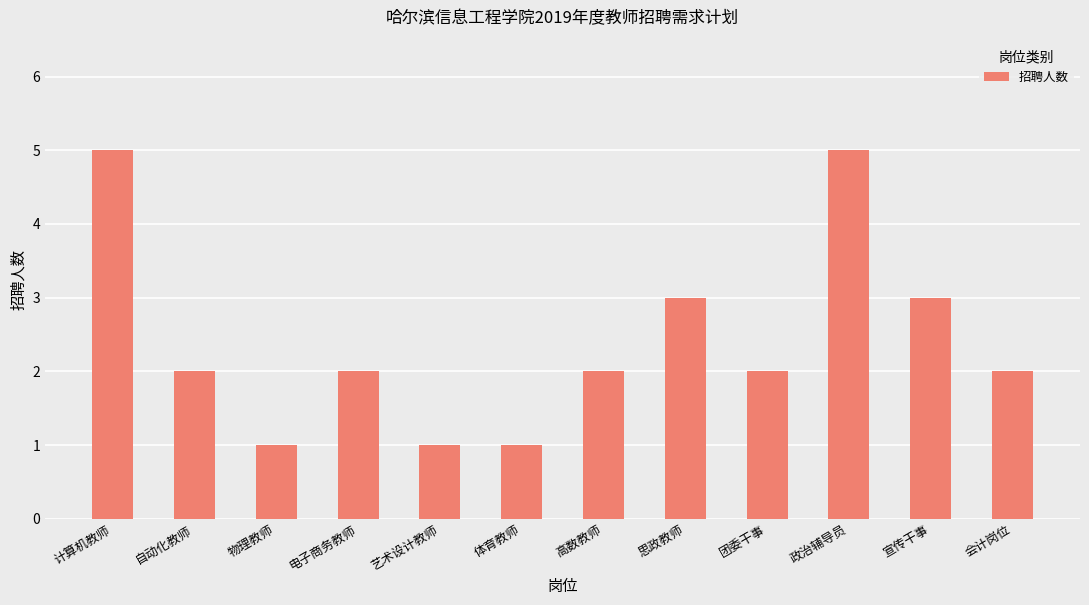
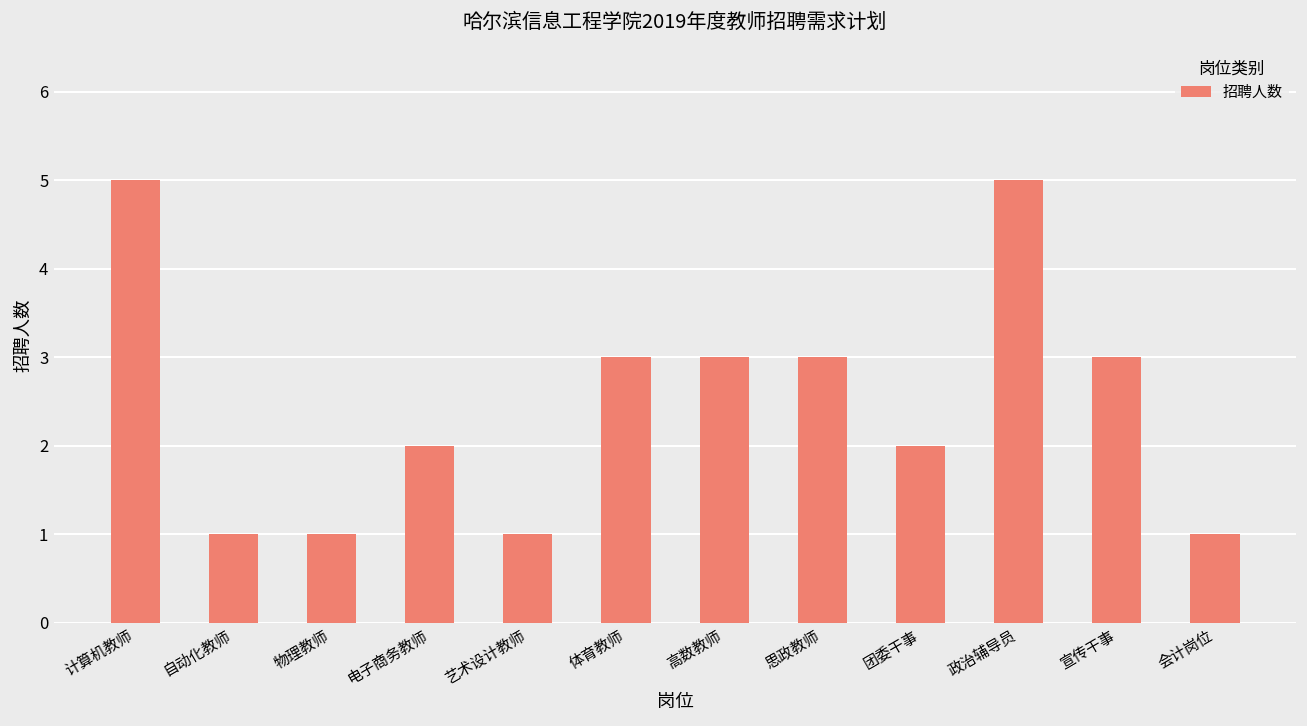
自动化教师: 2 -> 1
体育教师: 1 -> 3
高数教师: 2 -> 3
会计岗位: 2 -> 1
